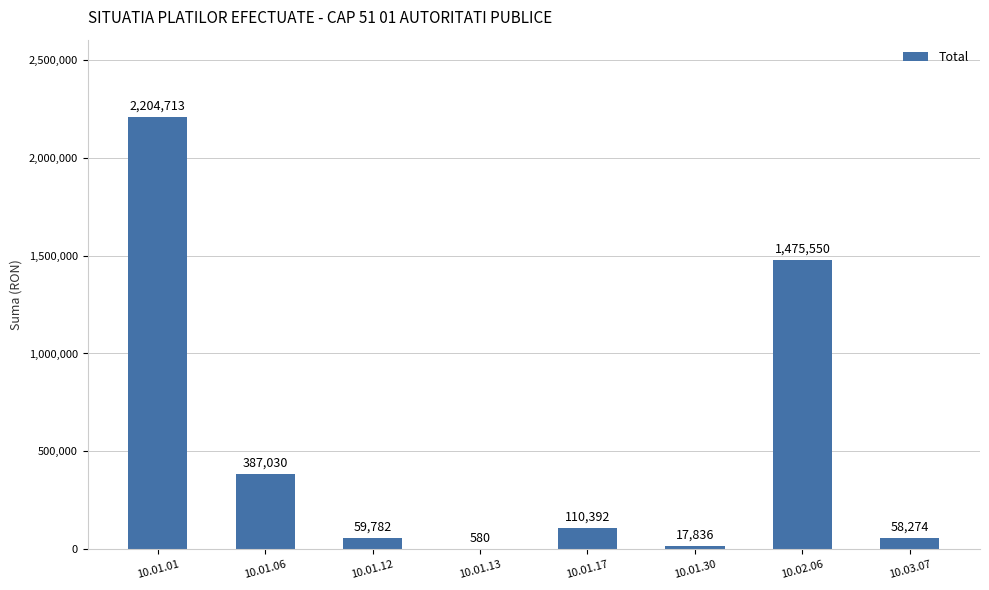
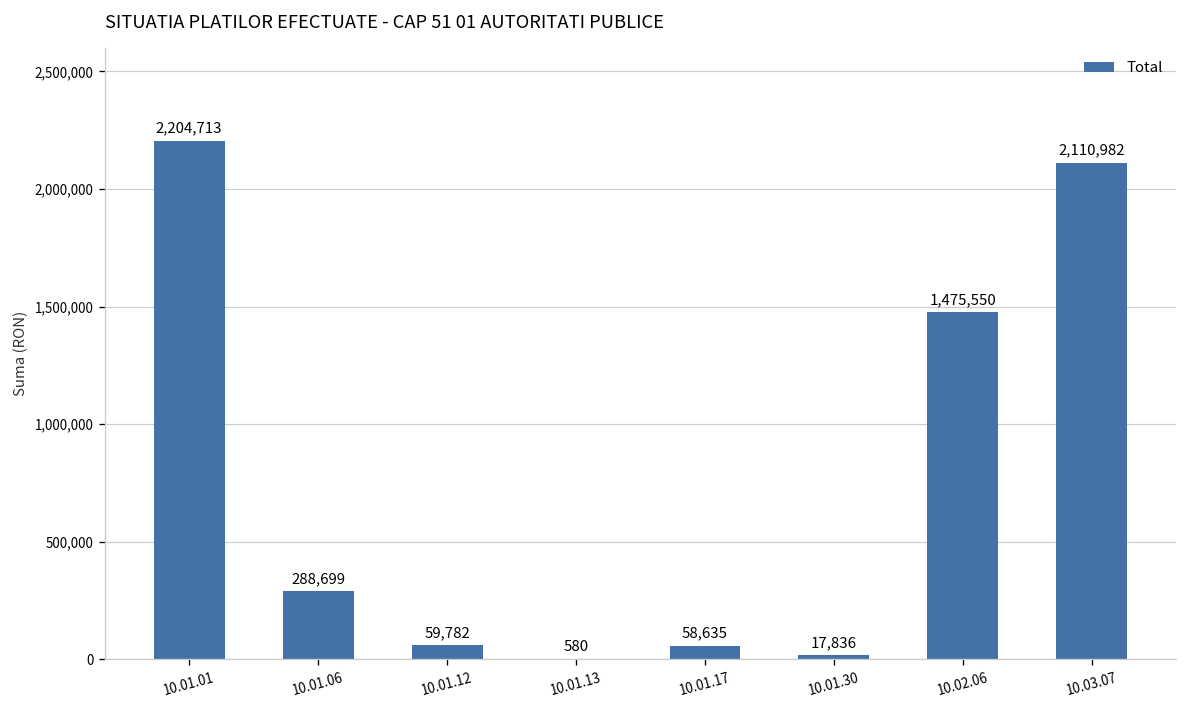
10.01.06: 387,030 -> 288,699
10.01.17: 110,392 -> 58,635
10.03.07: 58,274 -> 2,110,982
